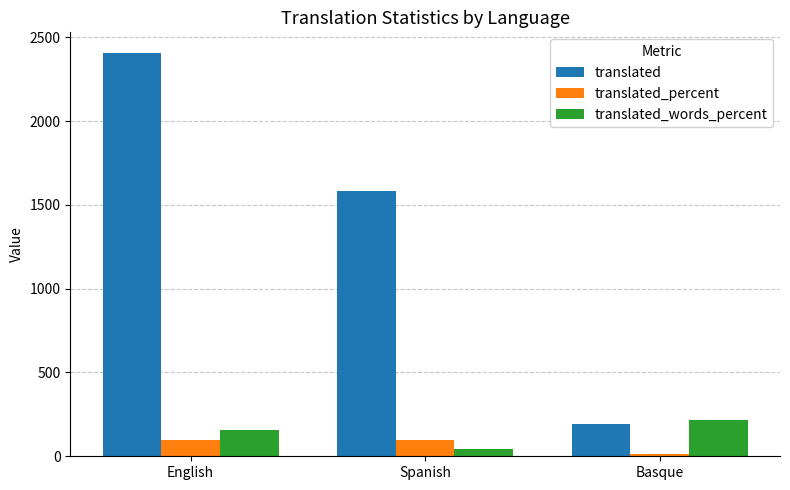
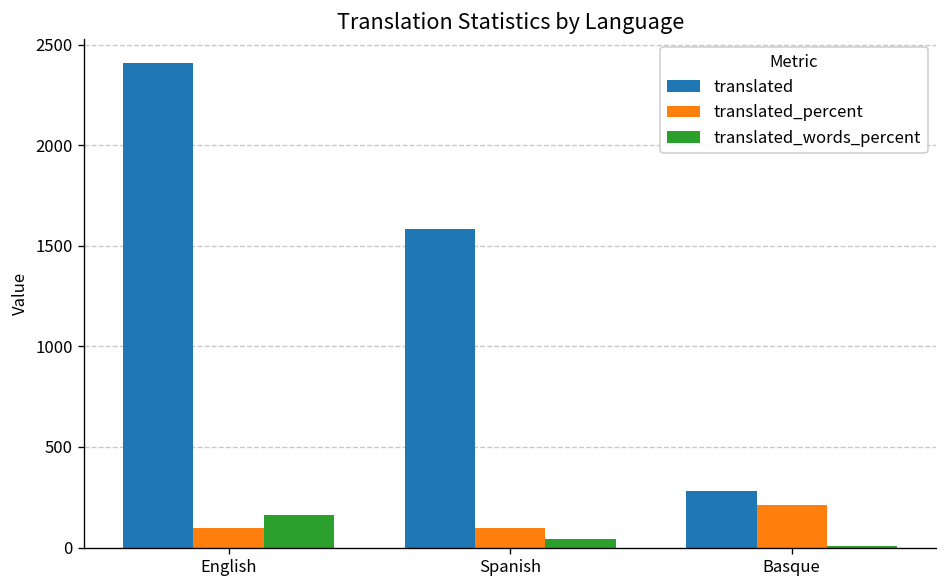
translated, Basque: 190 -> 280
translated_percent, Basque: 10 -> 210
translated_words_percent, Basque: 220 -> 10
